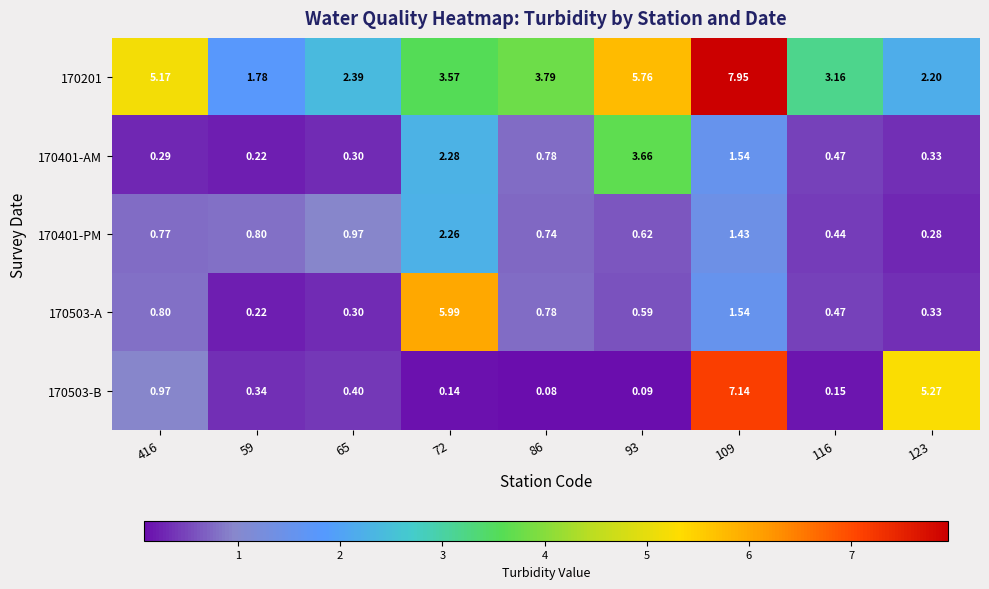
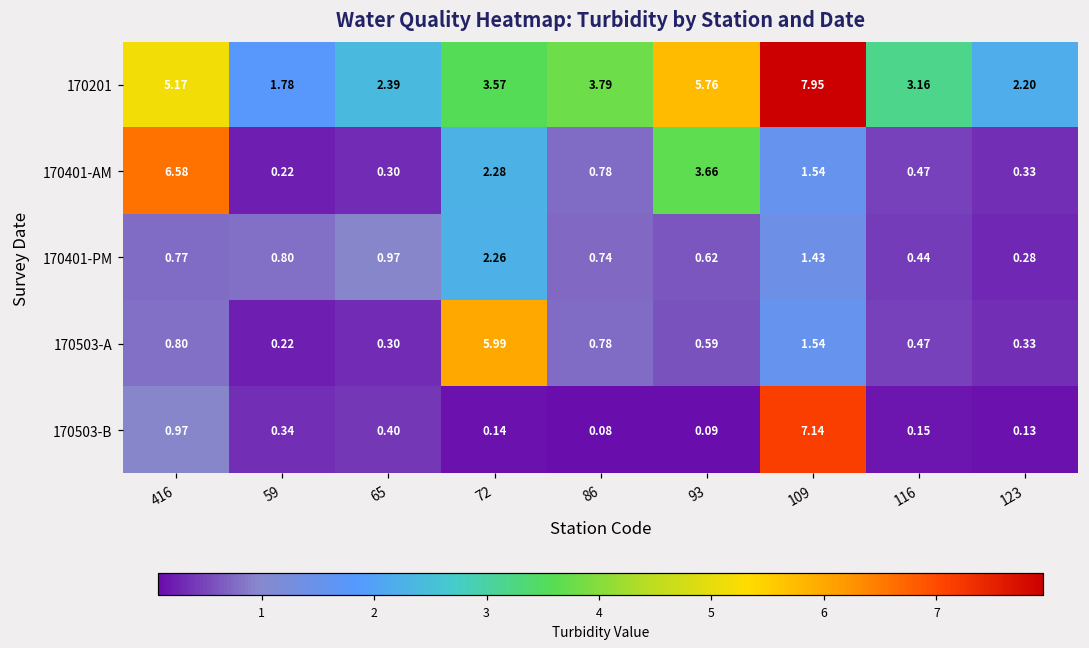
170401-AM, 416: 0.29 -> 6.58
170503-B, 123: 5.27 -> 0.13
